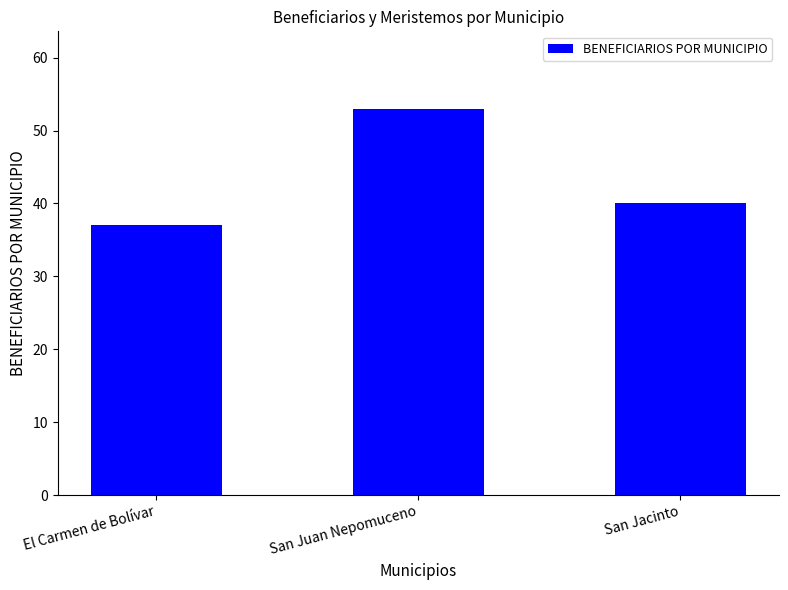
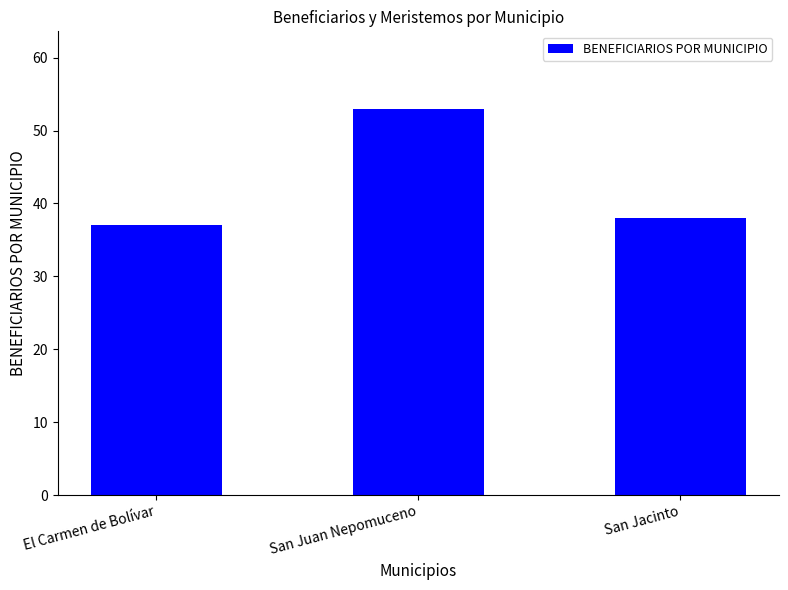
San Jacinto: 40 -> 38
